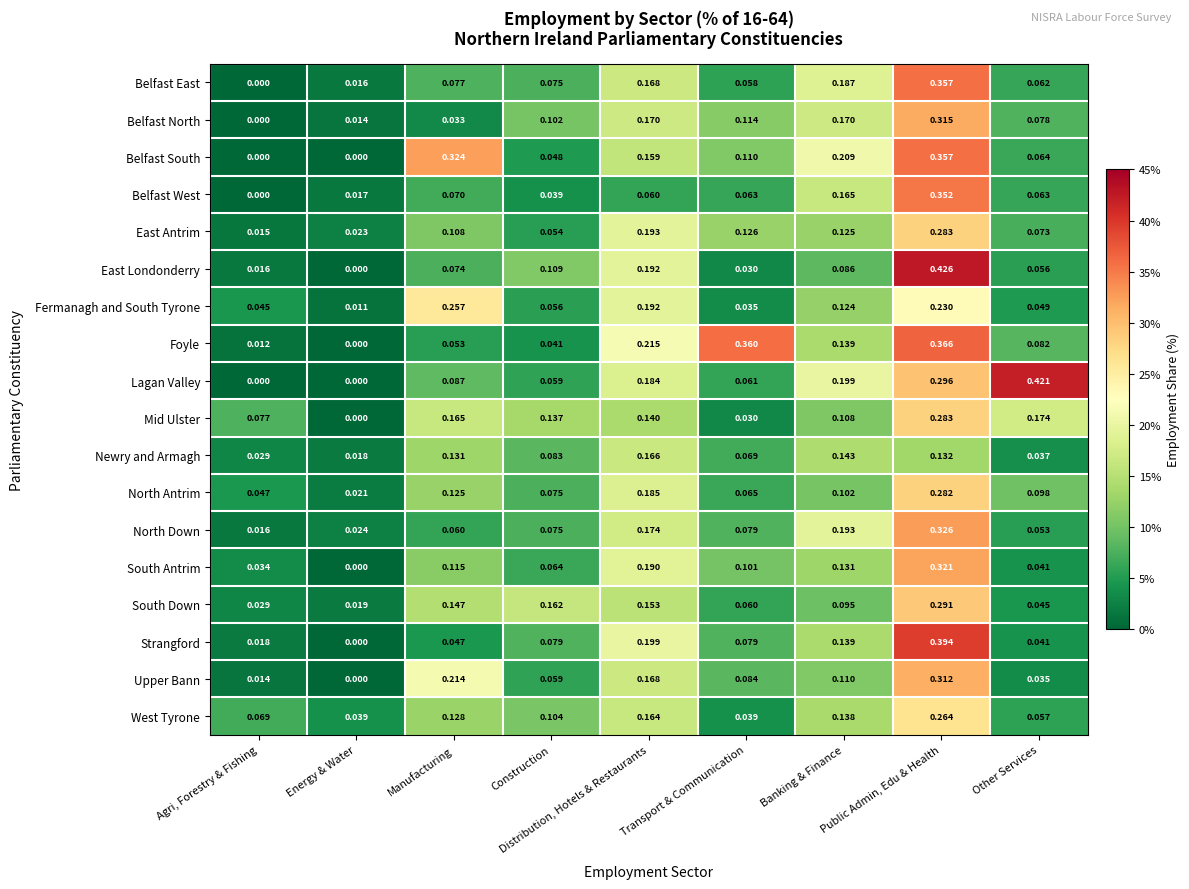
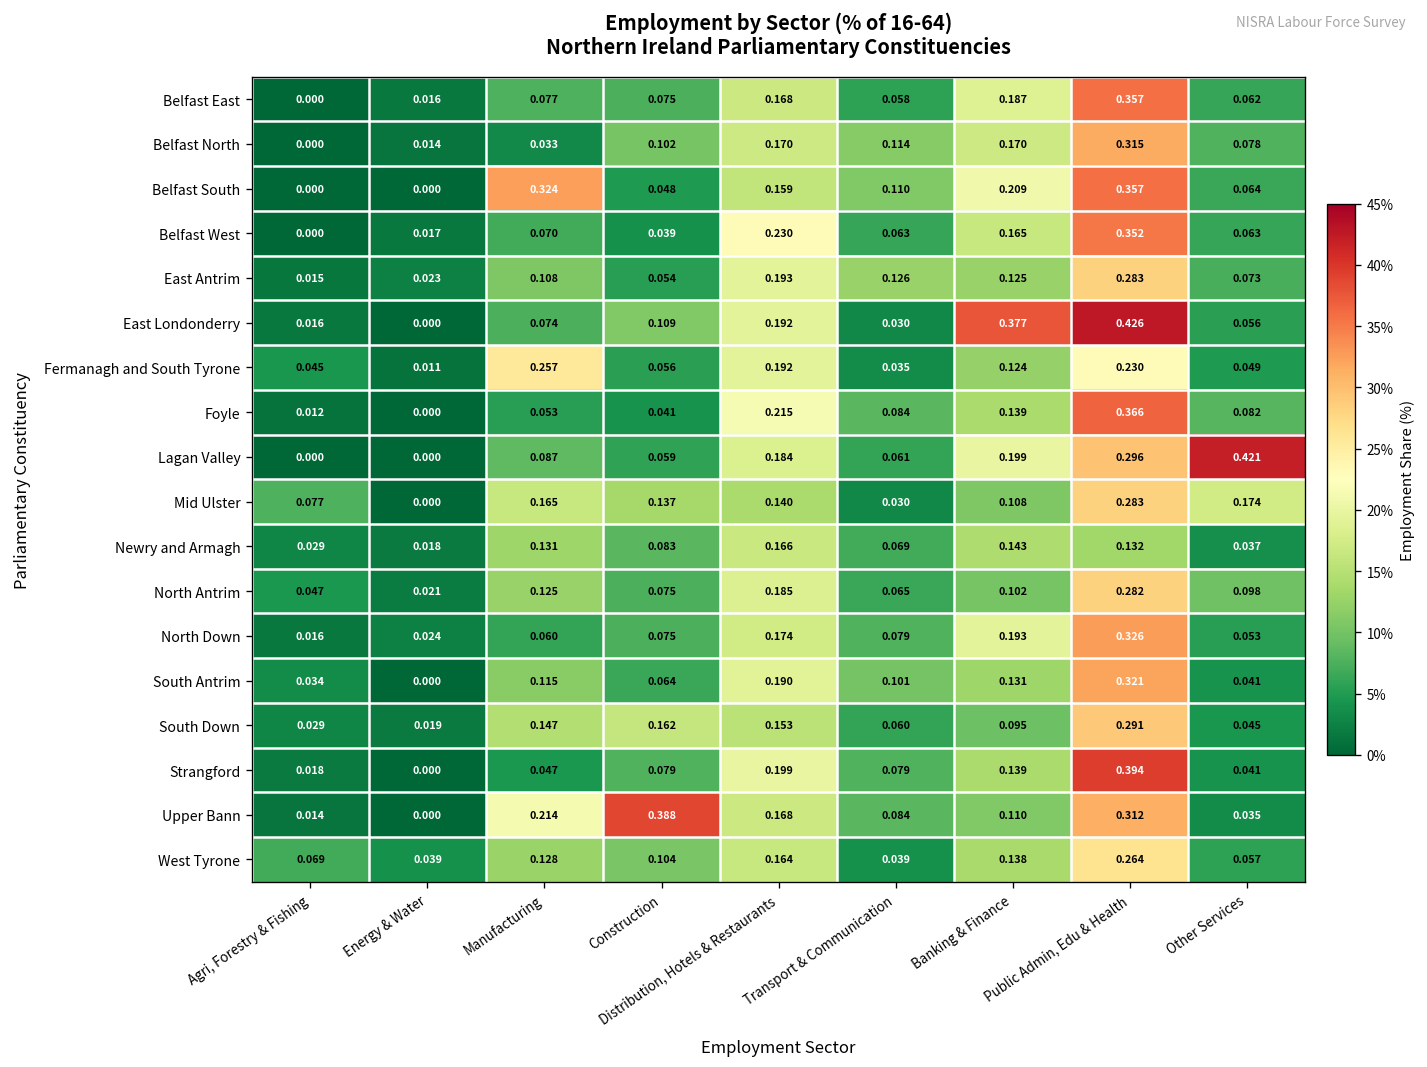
Belfast West, Distribution, Hotels & Restaurants: 0.060 -> 0.230
East Londonderry, Banking & Finance: 0.086 -> 0.377
Foyle, Transport & Communication: 0.360 -> 0.084
Upper Bann, Construction: 0.059 -> 0.388
